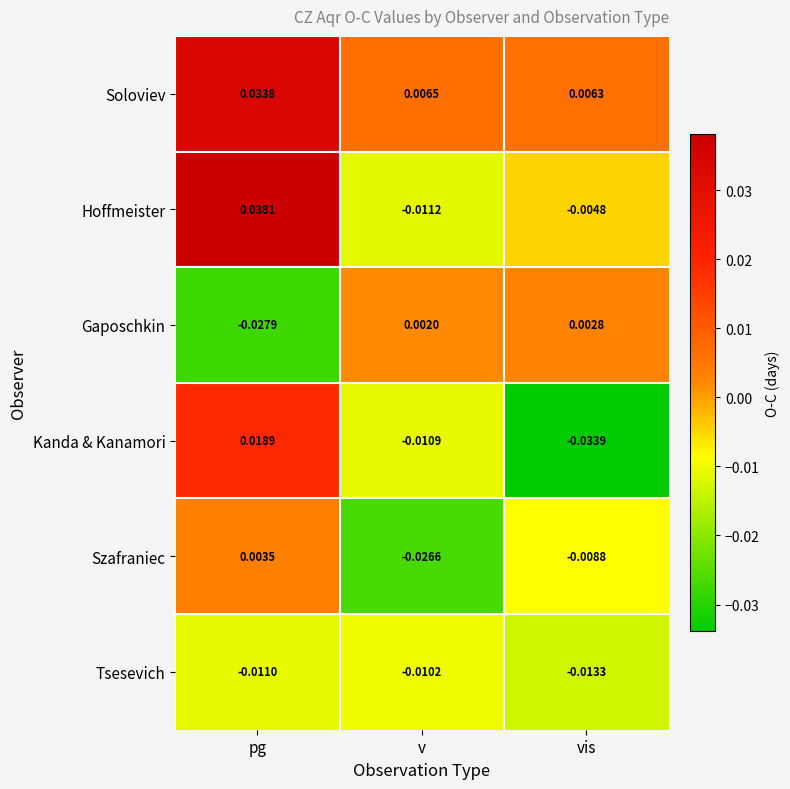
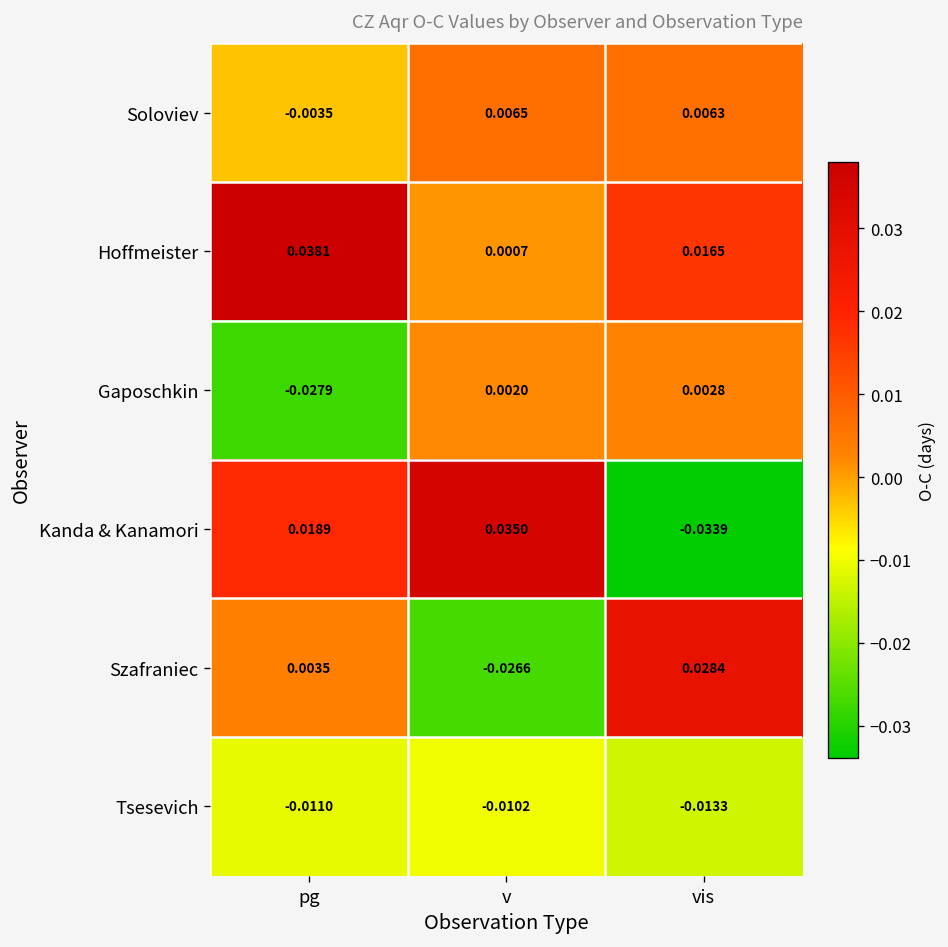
Soloviev, pg: 0.0338 -> -0.0035
Hoffmeister, v: -0.0112 -> 0.0007
Hoffmeister, vis: -0.0048 -> 0.0165
Kanda & Kanamori, v: -0.0109 -> 0.0350
Szafraniec, vis: -0.0088 -> 0.0284
